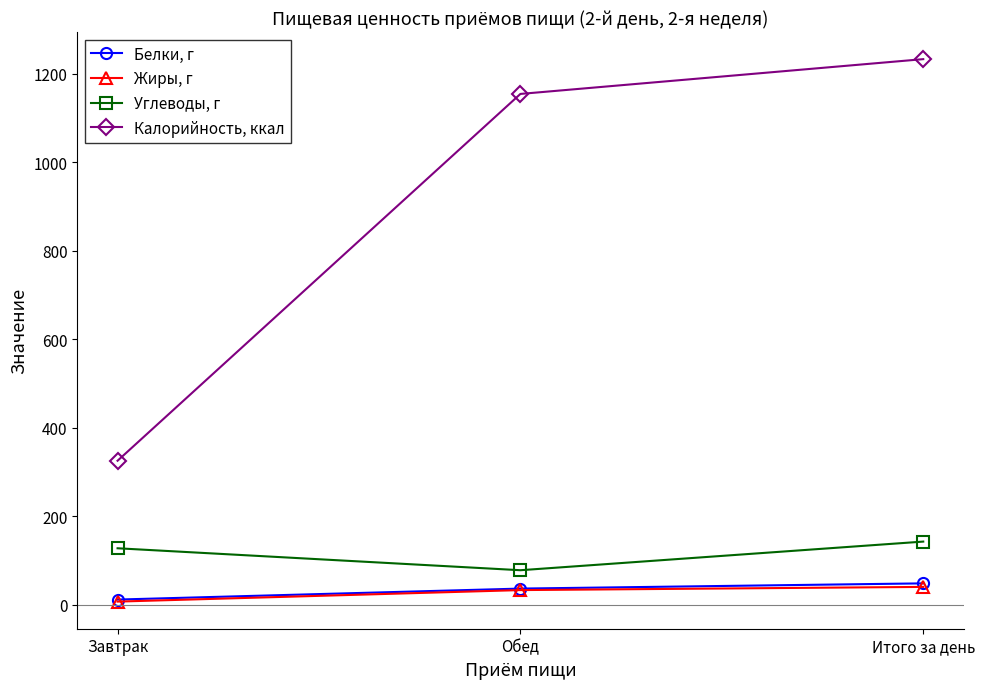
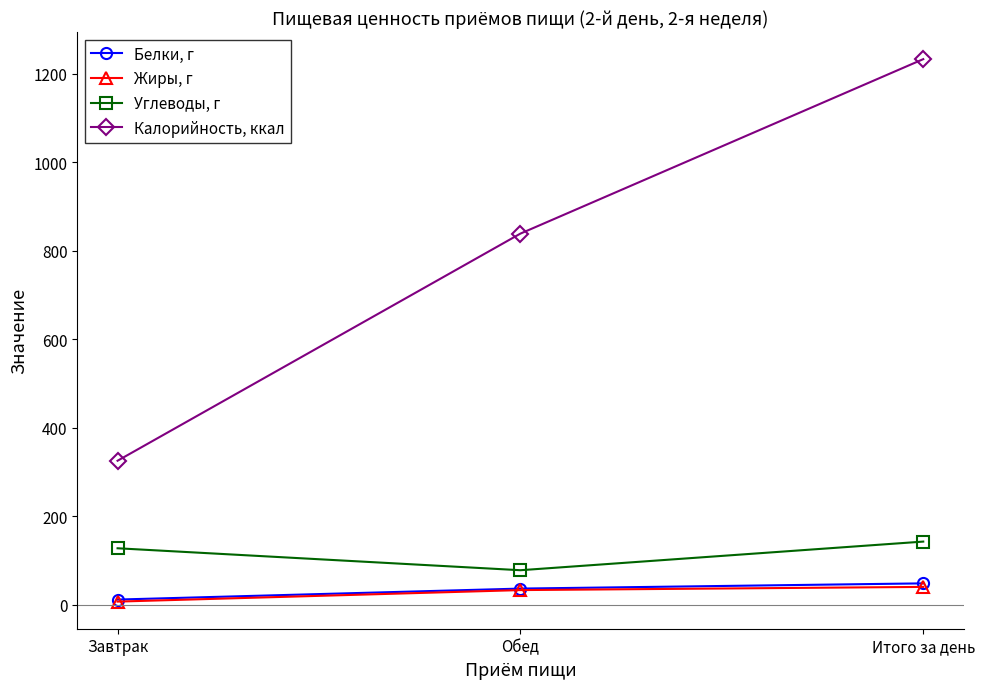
Калорийность, ккал, Обед: 1150 -> 840
